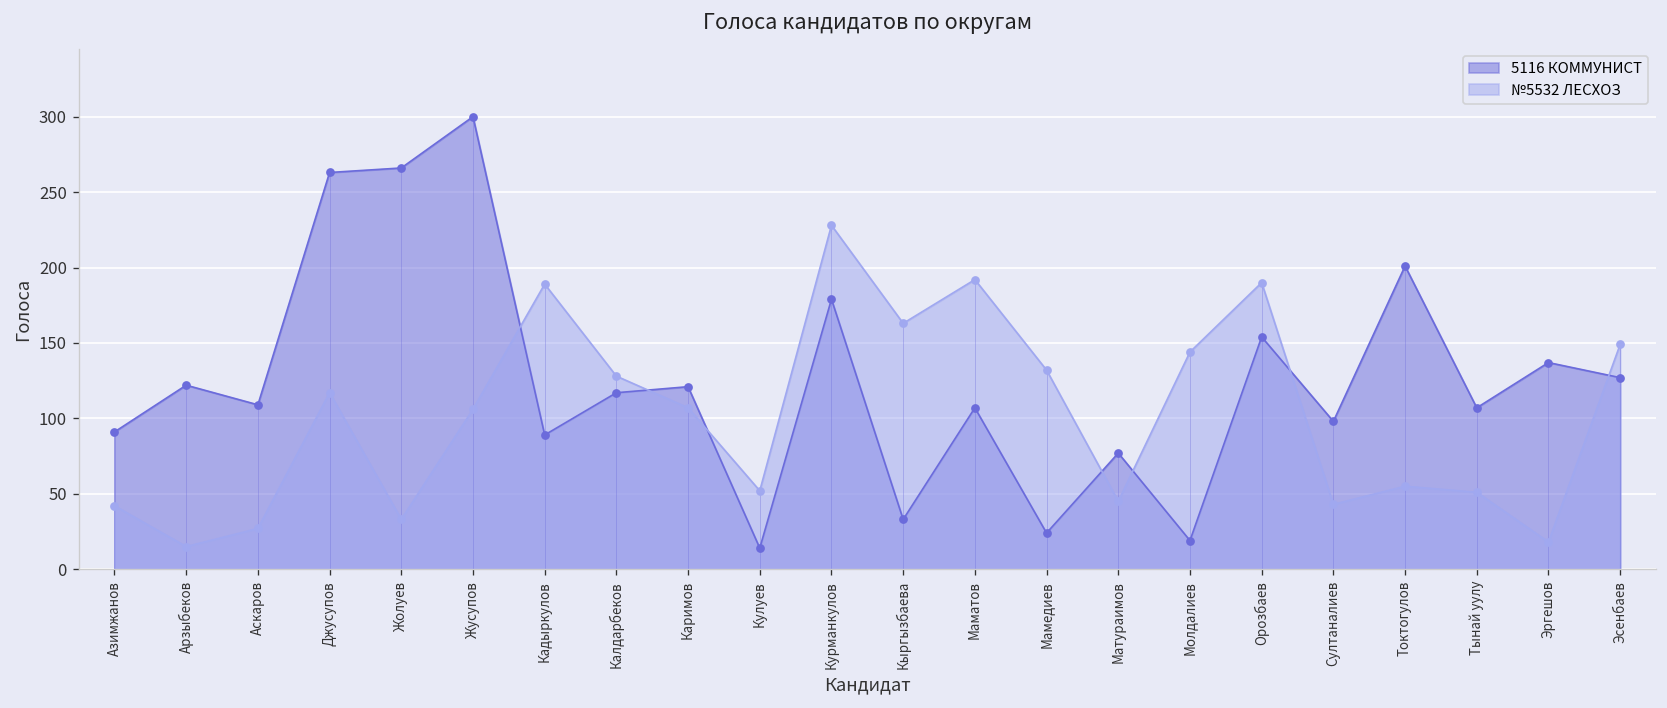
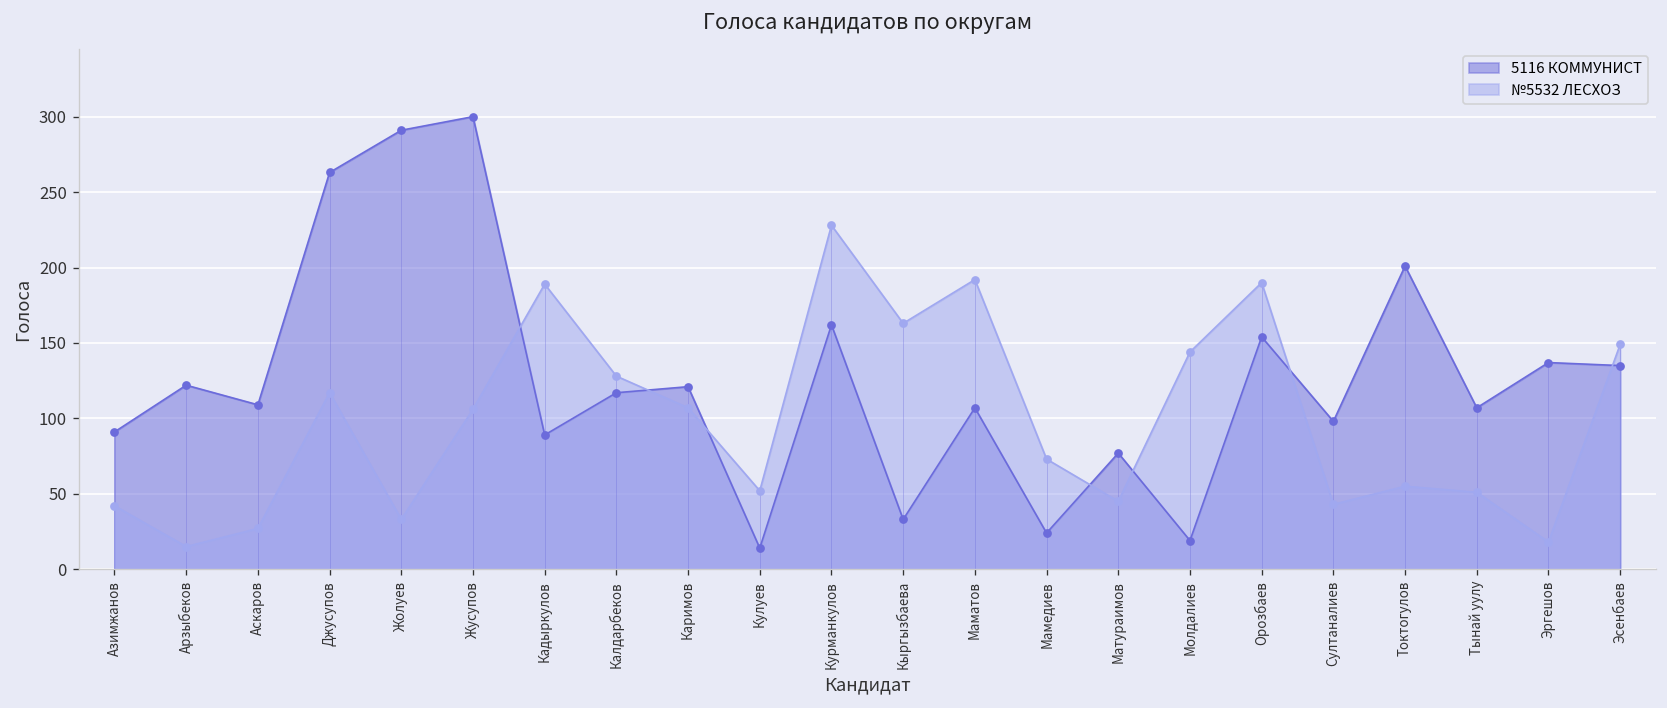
5116 КОММУНИСТ, Жолуев: 266 -> 291
5116 КОММУНИСТ, Курманкулов: 179 -> 162
№5532 ЛЕСХОЗ, Мамедиев: 132 -> 73
5116 КОММУНИСТ, Эсенбаев: 127 -> 135
